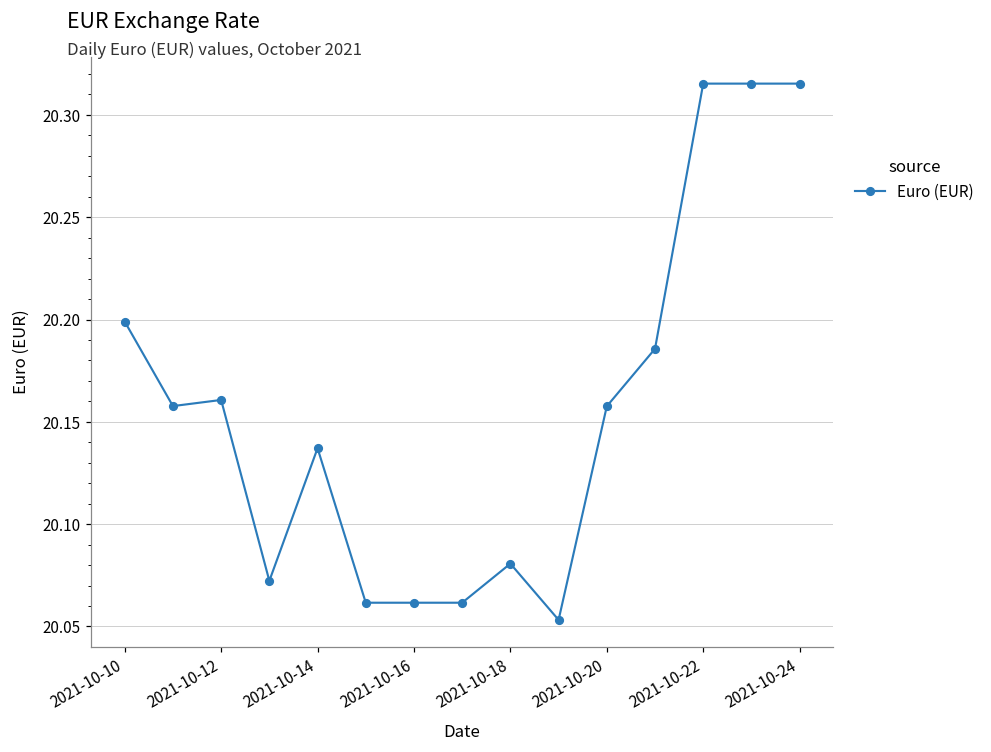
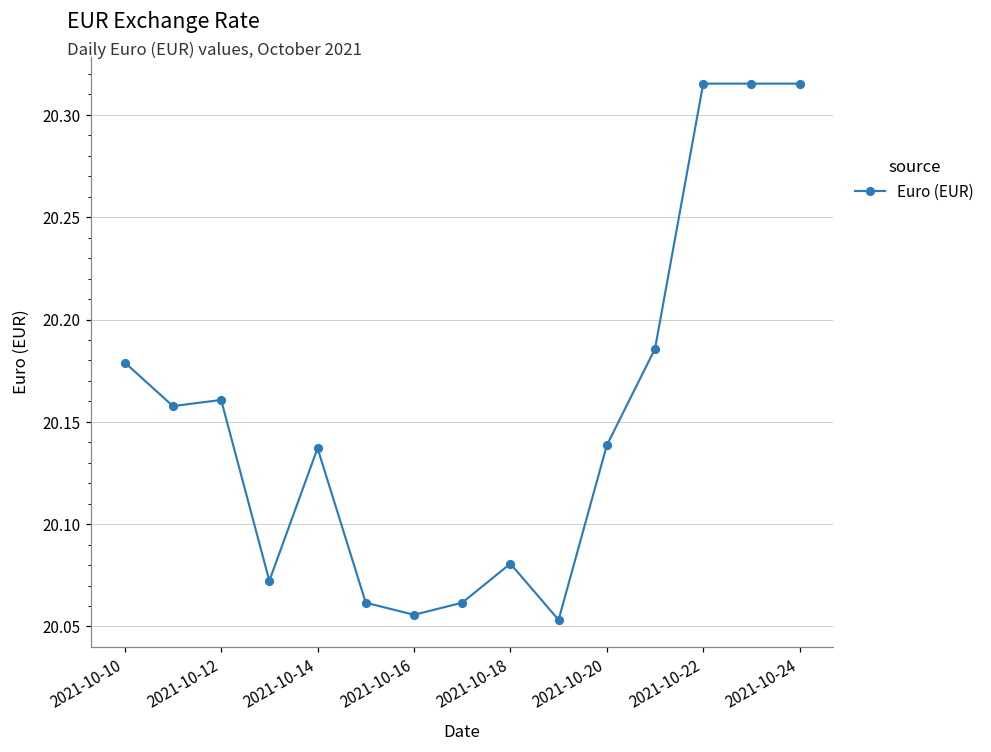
2021-10-10: 20.199 -> 20.179
2021-10-16: 20.062 -> 20.056
2021-10-20: 20.158 -> 20.139
